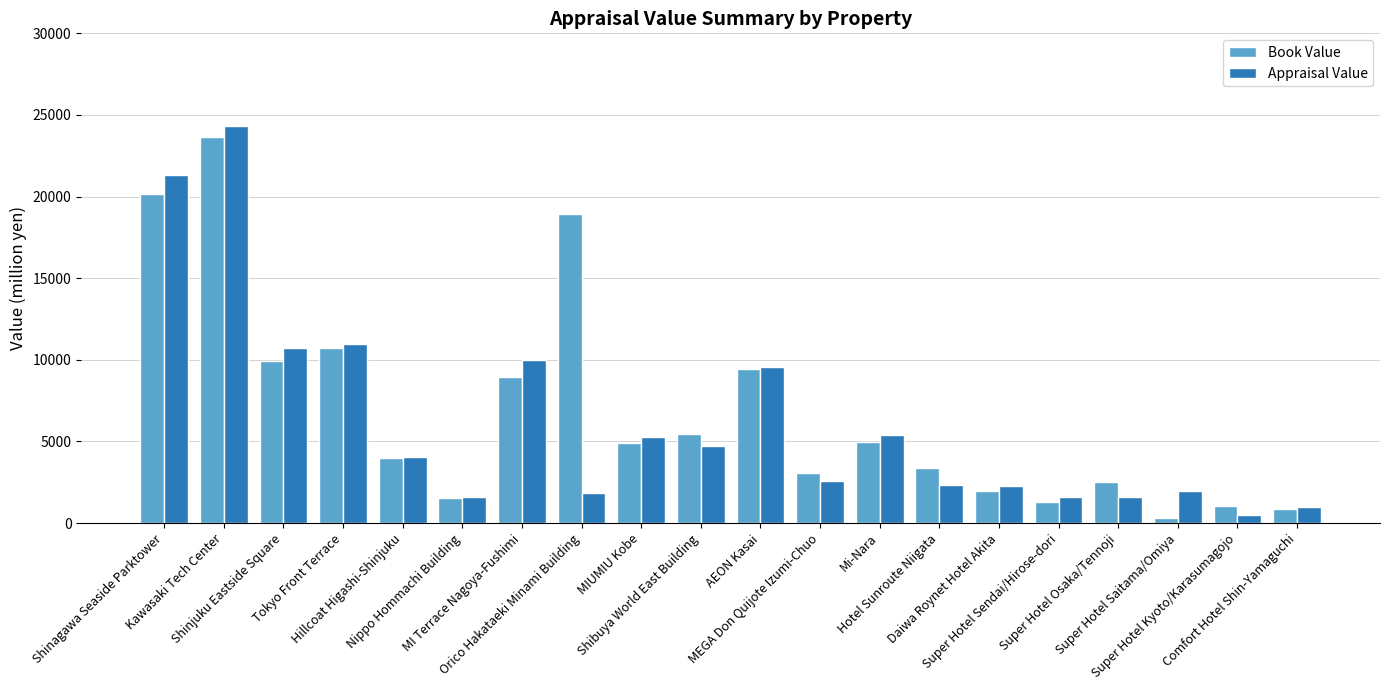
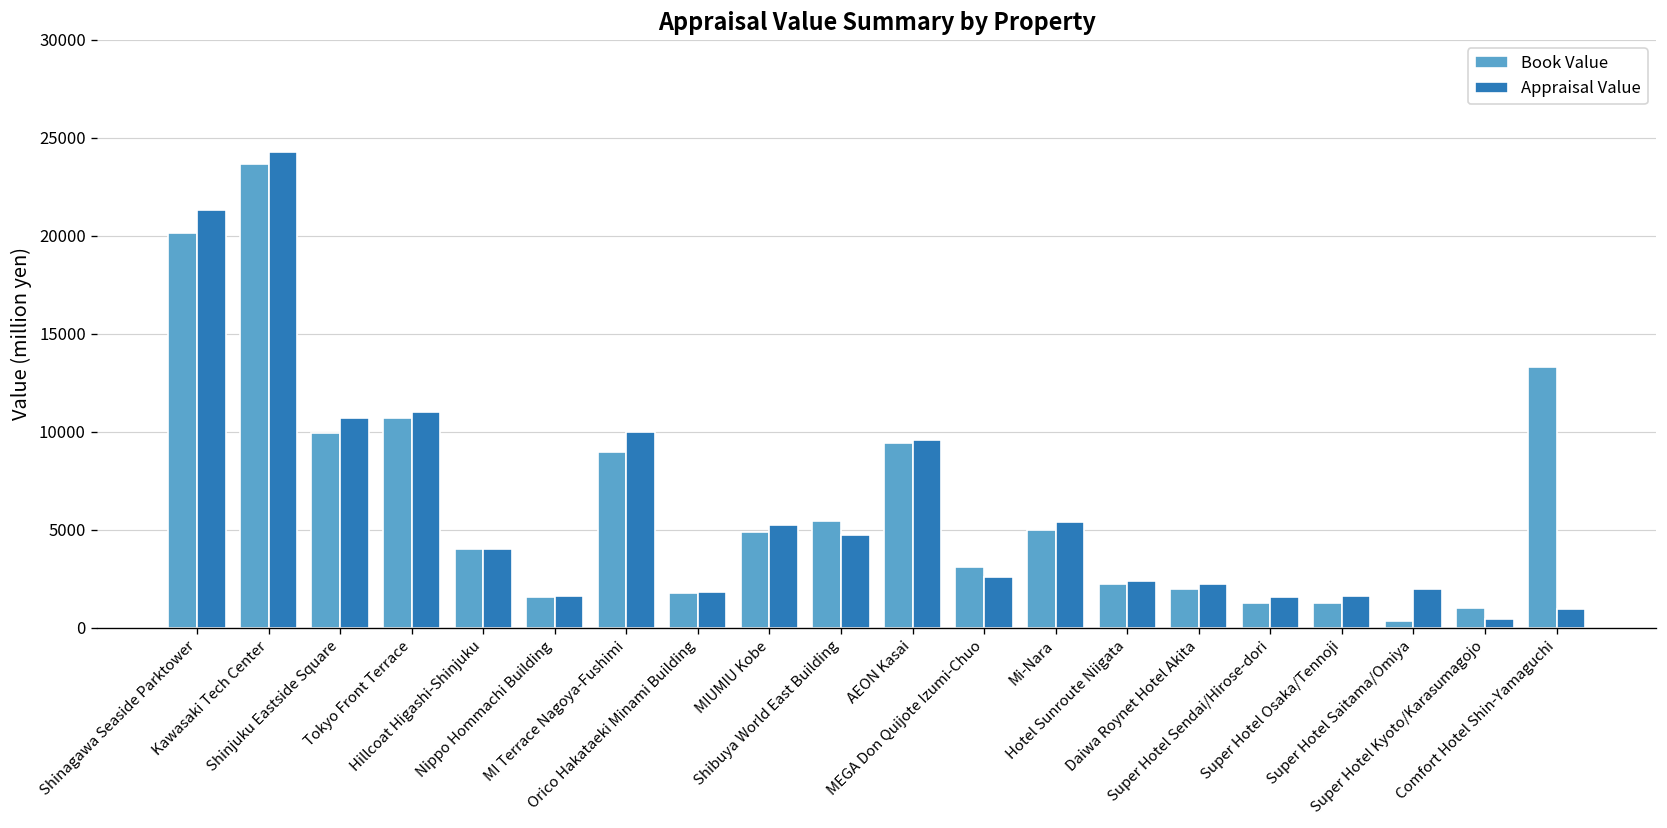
Book Value, Orico Hakataeki Minami Building: 18900 -> 1700
Book Value, Hotel Sunroute Niigata: 3400 -> 2200
Book Value, Super Hotel Osaka/Tennoji: 2500 -> 1300
Book Value, Comfort Hotel Shin-Yamaguchi: 900 -> 13300
